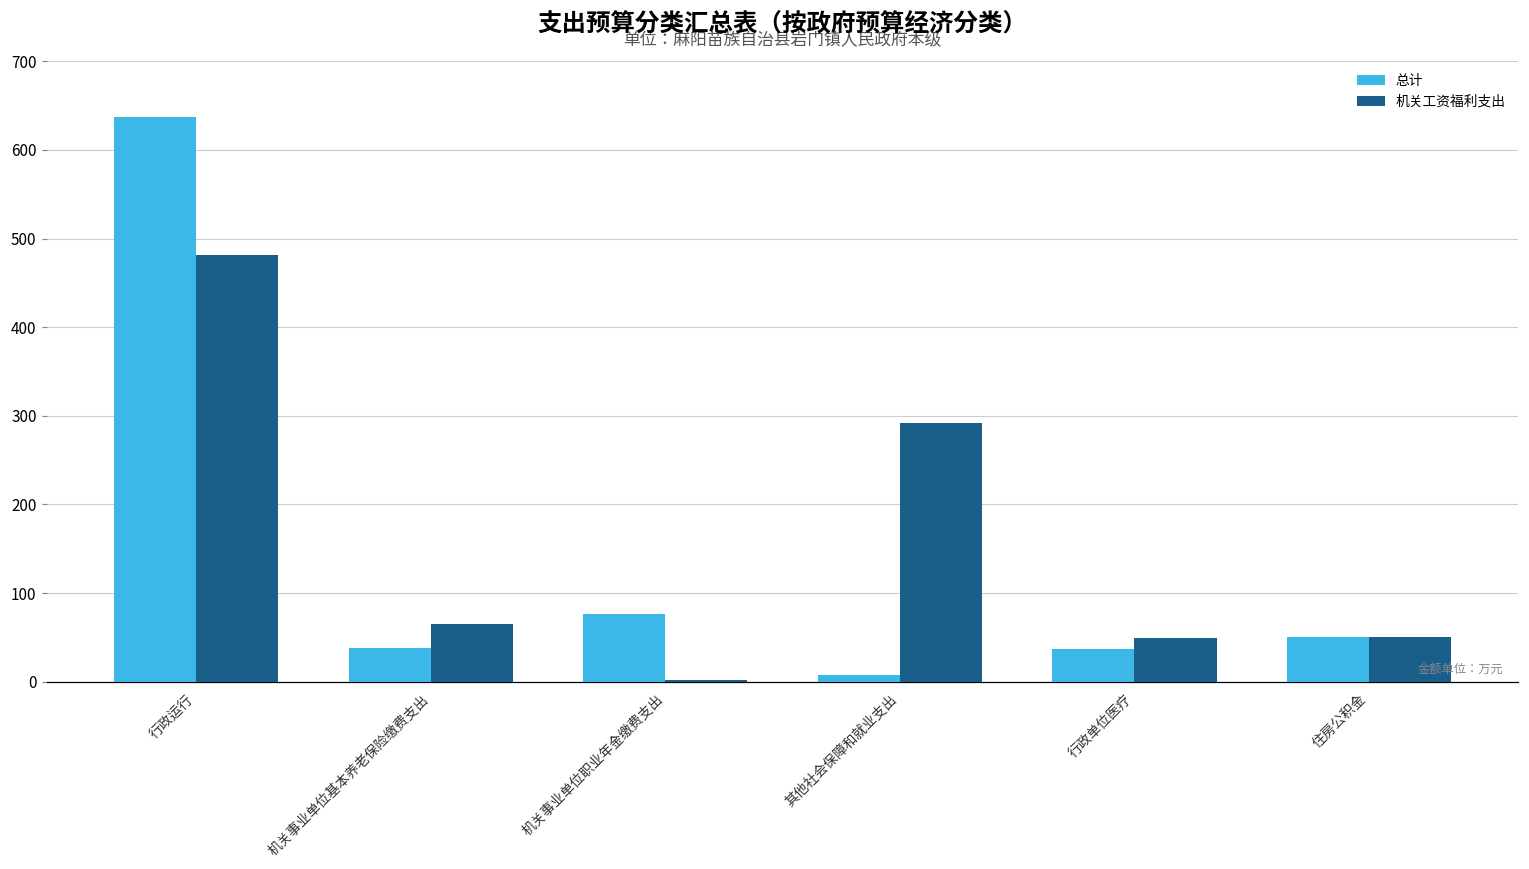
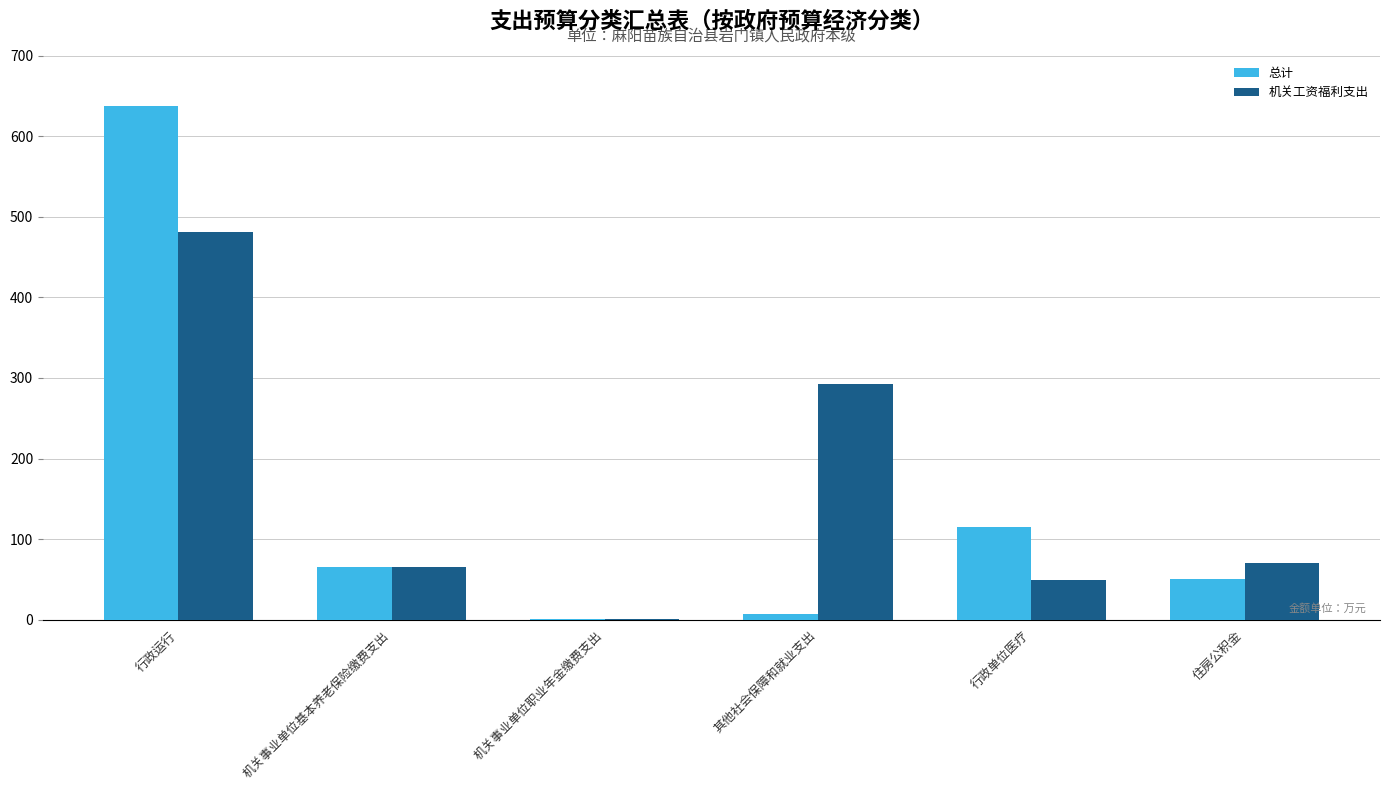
总计, 机关事业单位基本养老保险缴费支出: 40 -> 70
总计, 机关事业单位职业年金缴费支出: 80 -> 0
总计, 行政单位医疗: 40 -> 120
机关工资福利支出, 住房公积金: 50 -> 70
